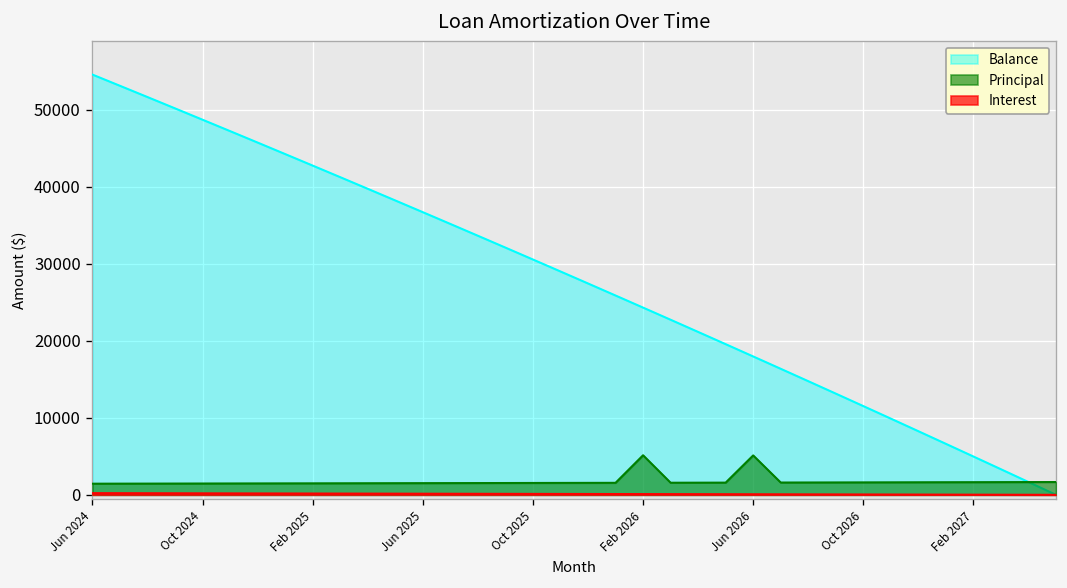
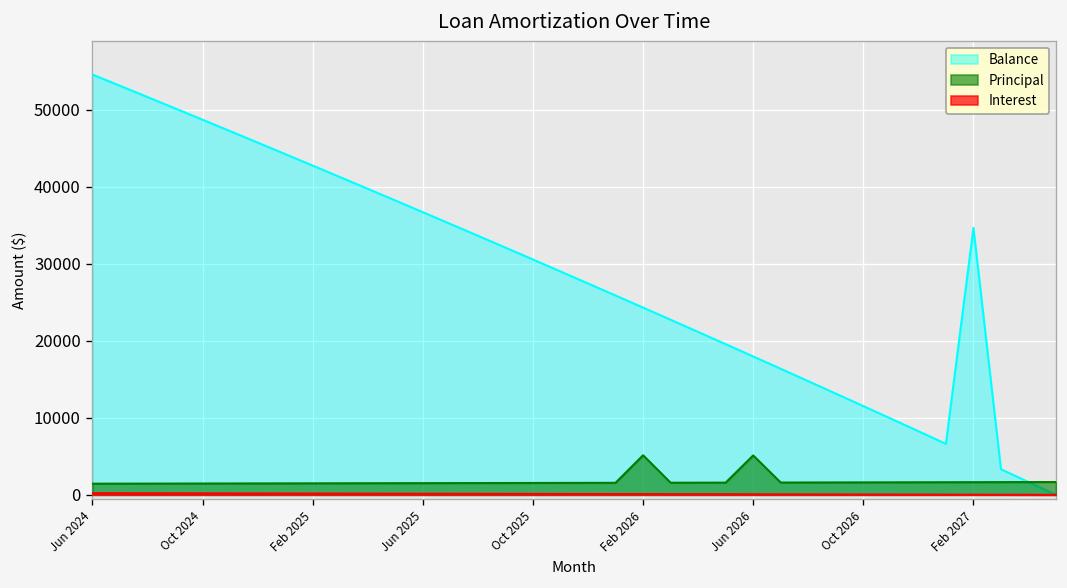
Balance, Feb 2027: 5000 -> 35000
